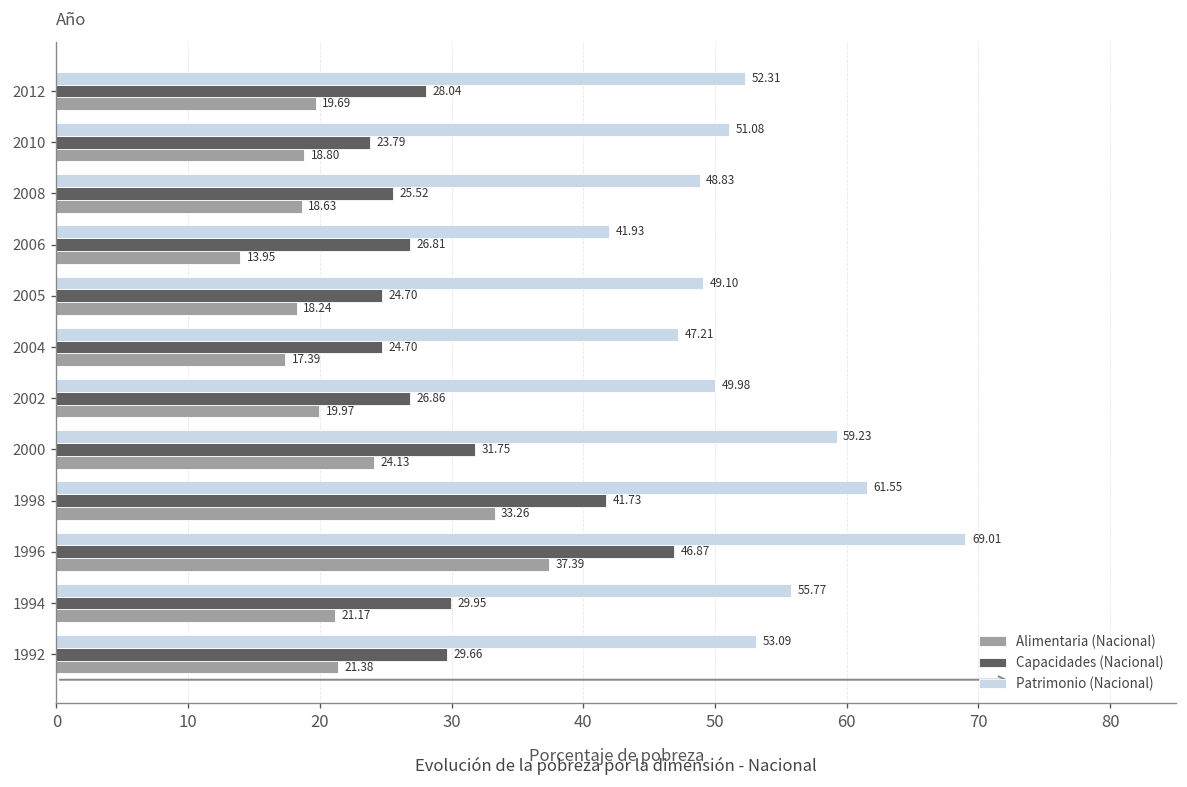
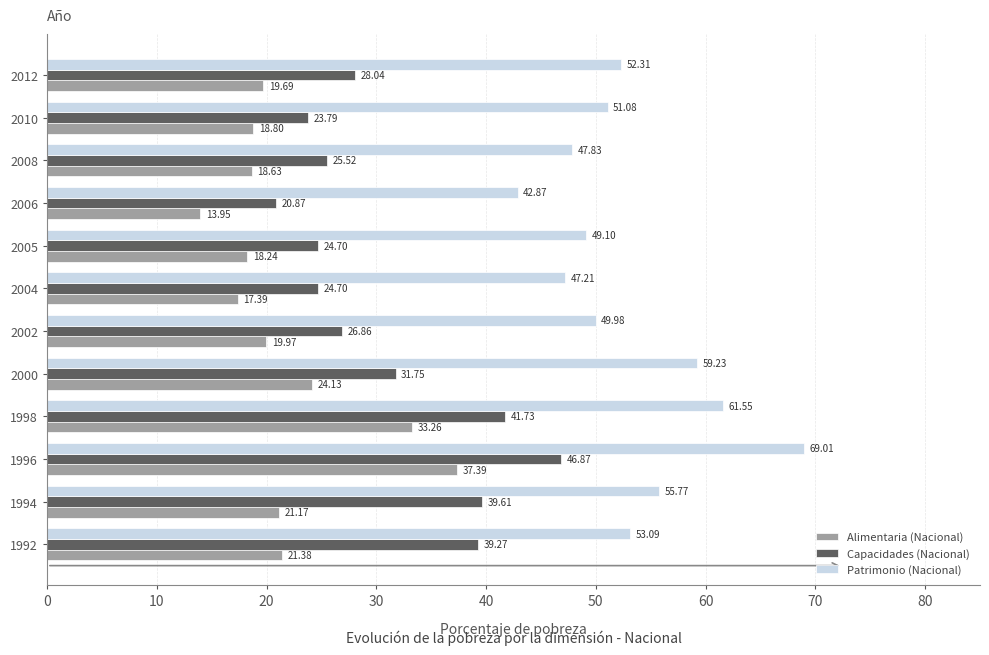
Patrimonio (Nacional), 2008: 48.83 -> 47.83
Patrimonio (Nacional), 2006: 41.93 -> 42.87
Capacidades (Nacional), 2006: 26.81 -> 20.87
Capacidades (Nacional), 1994: 29.95 -> 39.61
Capacidades (Nacional), 1992: 29.66 -> 39.27
